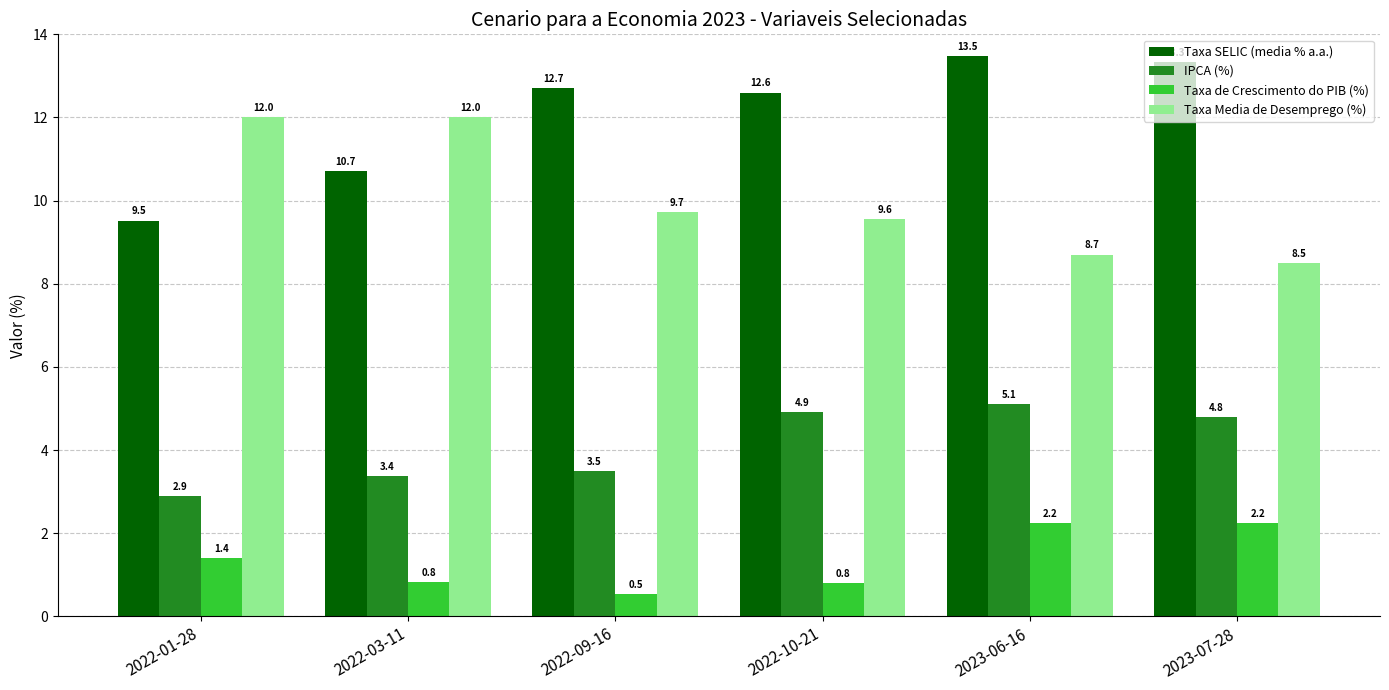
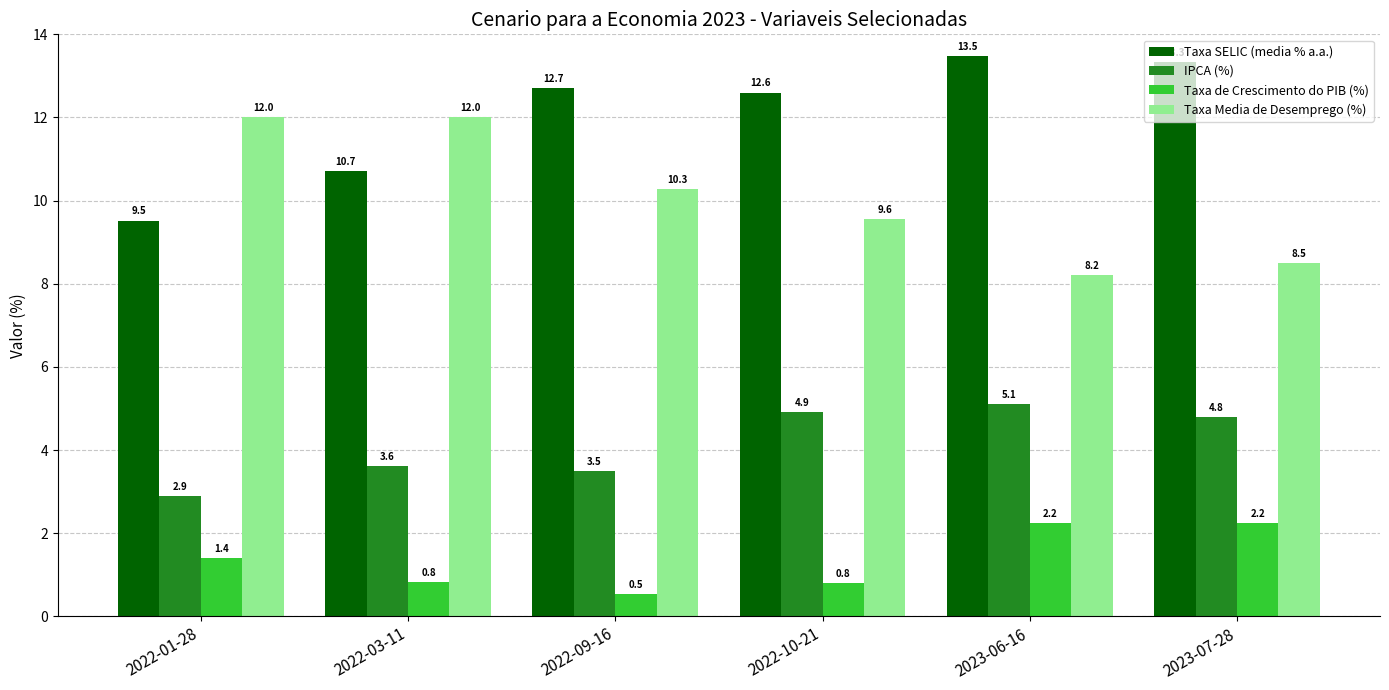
IPCA (%), 2022-03-11: 3.4 -> 3.6
Taxa Media de Desemprego (%), 2022-09-16: 9.7 -> 10.3
Taxa Media de Desemprego (%), 2023-06-16: 8.7 -> 8.2
